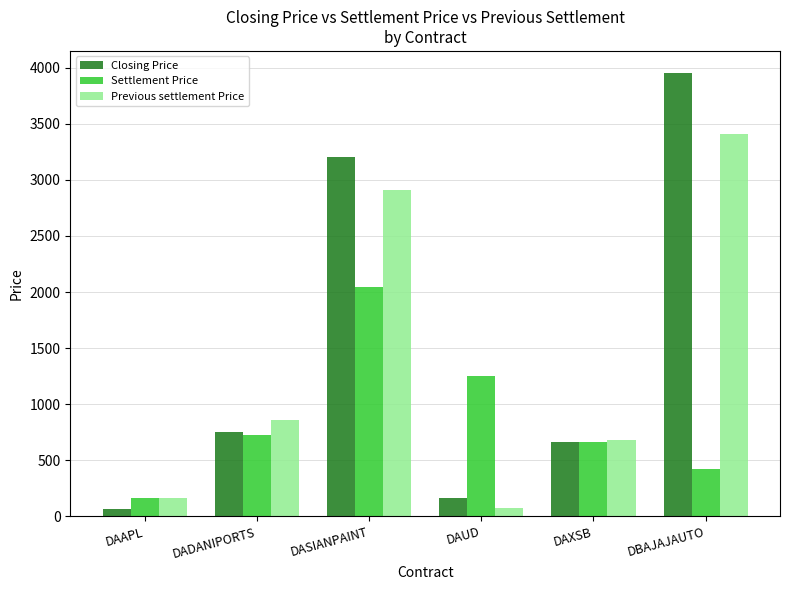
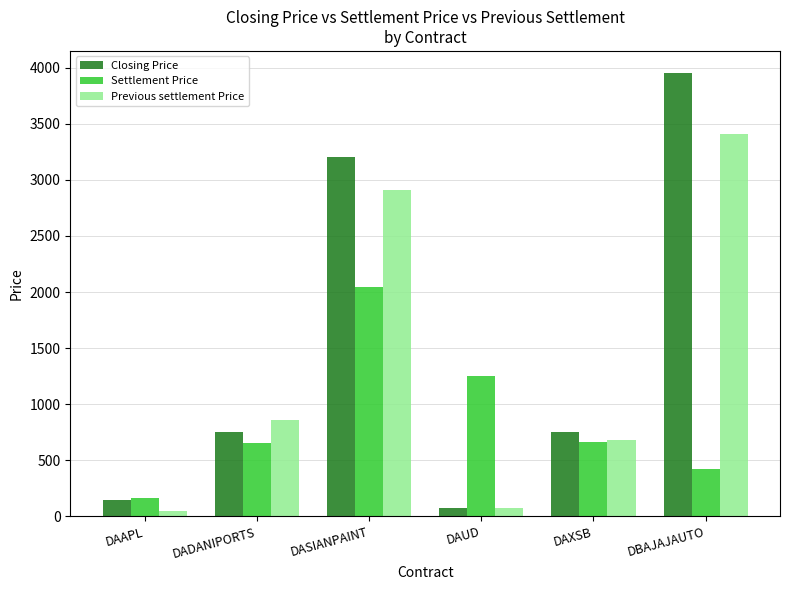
Closing Price, DAAPL: 60 -> 140
Previous settlement Price, DAAPL: 160 -> 50
Settlement Price, DADANIPORTS: 720 -> 650
Closing Price, DAUD: 170 -> 70
Closing Price, DAXSB: 670 -> 750
